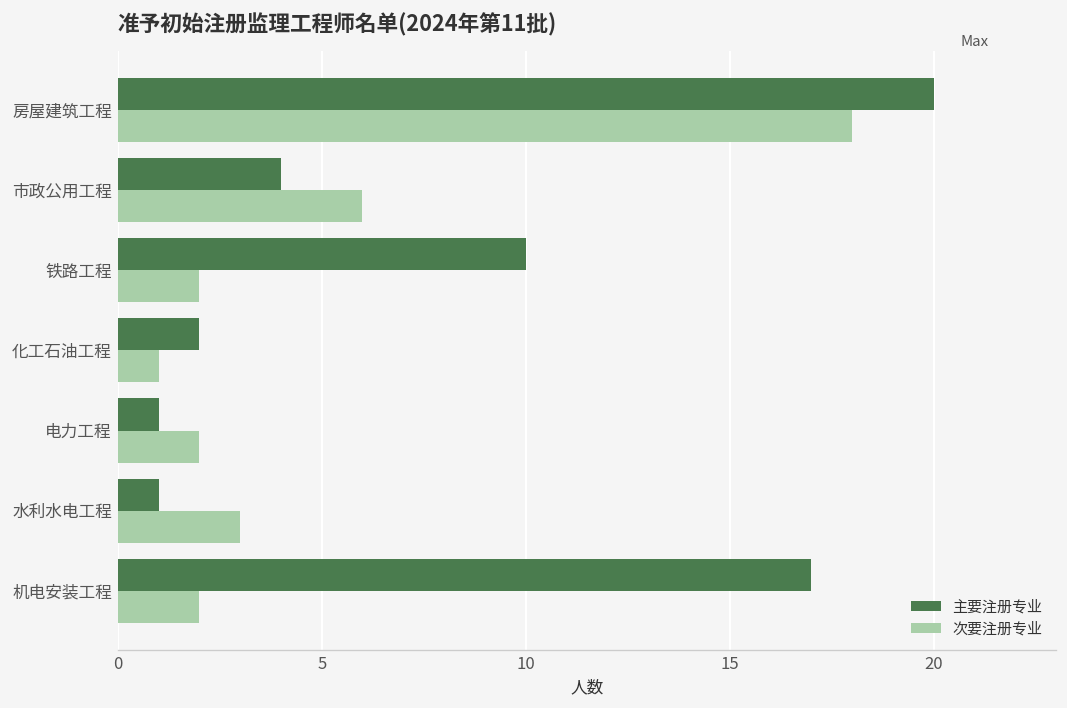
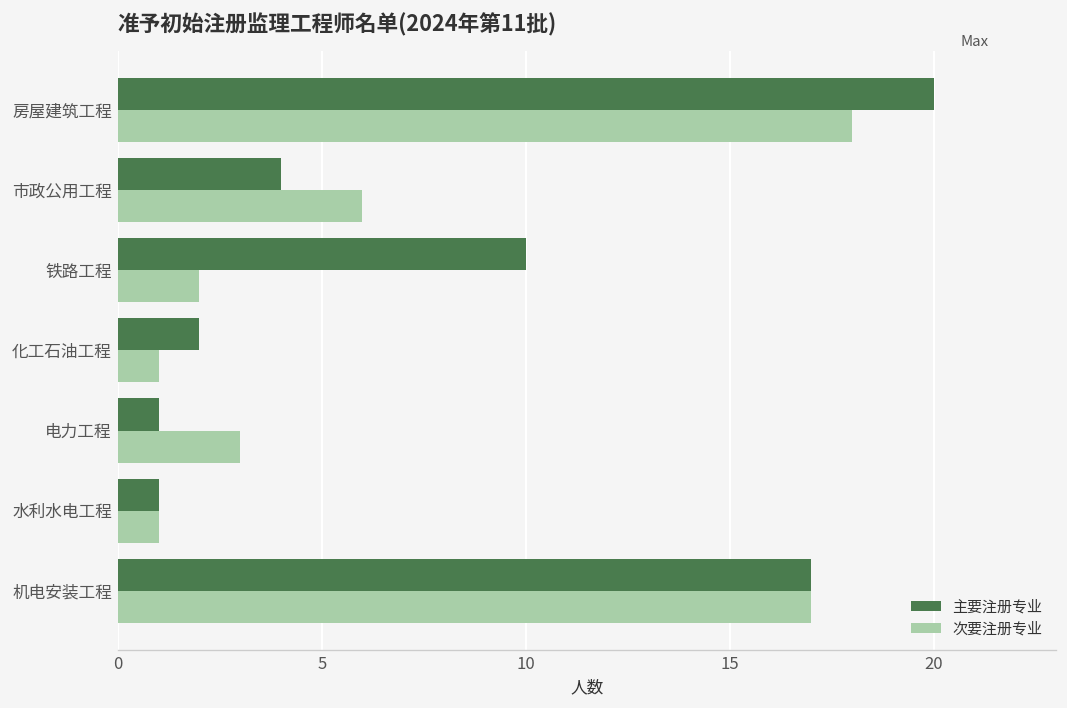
次要注册专业, 电力工程: 2 -> 3
次要注册专业, 水利水电工程: 3 -> 1
次要注册专业, 机电安装工程: 2 -> 17
